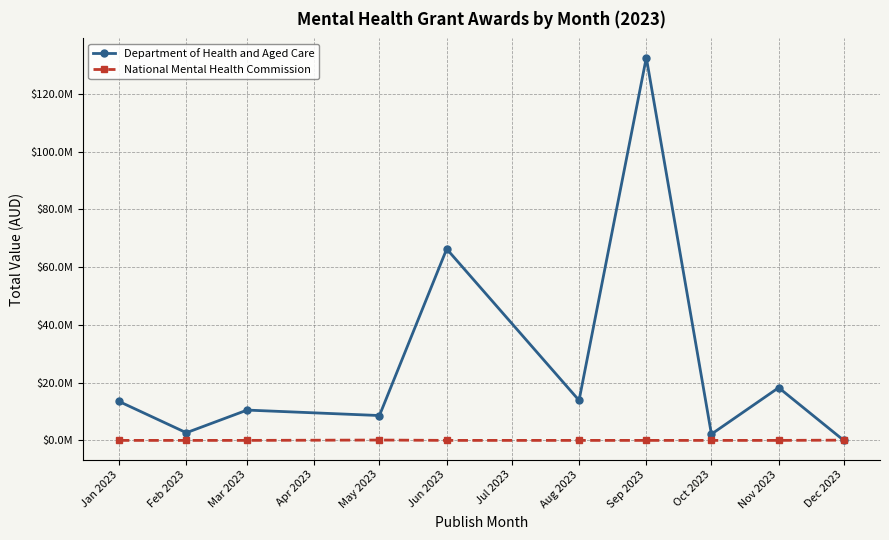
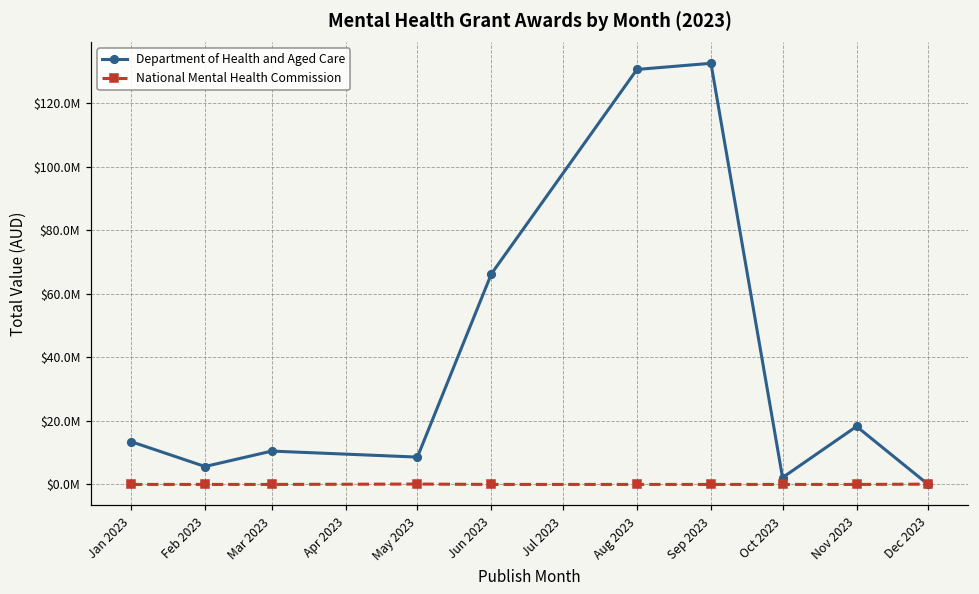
Department of Health and Aged Care, Feb 2023: $3000000 -> $6000000
Department of Health and Aged Care, Aug 2023: $14000000 -> $131000000
